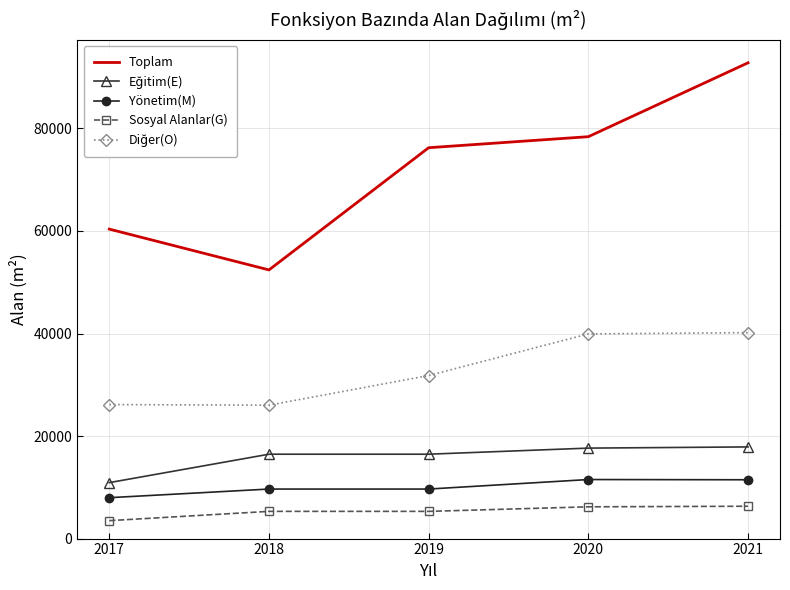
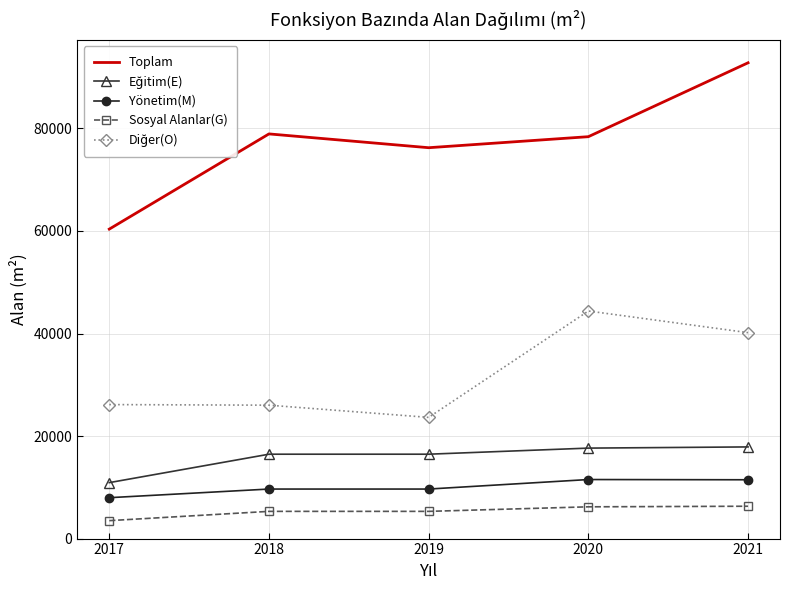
Toplam, 2018: 52000 -> 79000
Diğer(O), 2019: 32000 -> 24000
Diğer(O), 2020: 40000 -> 44000
